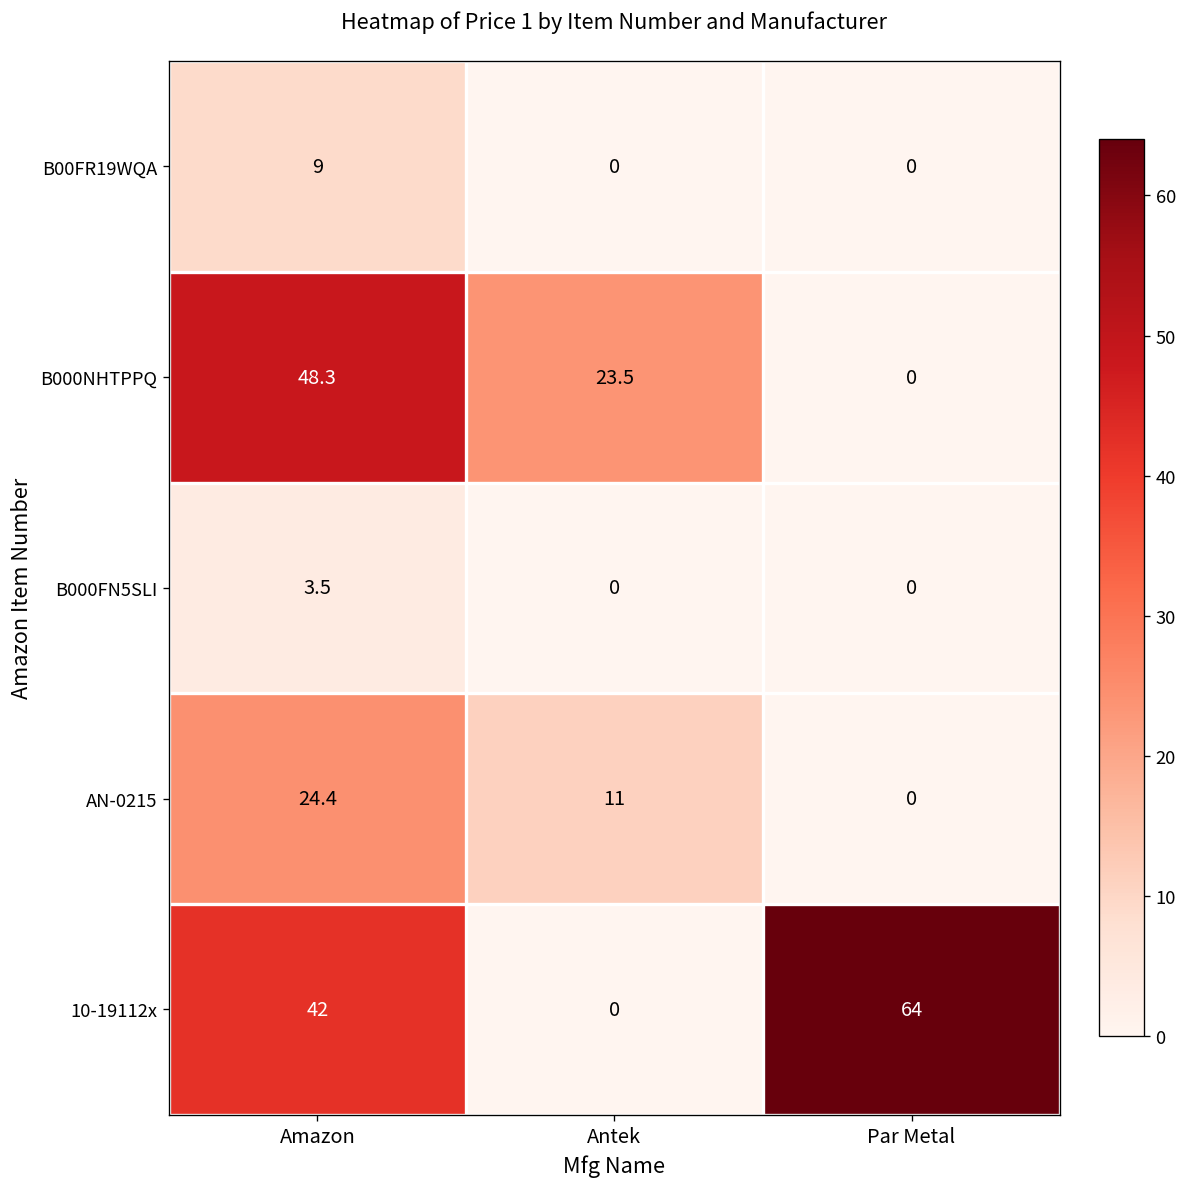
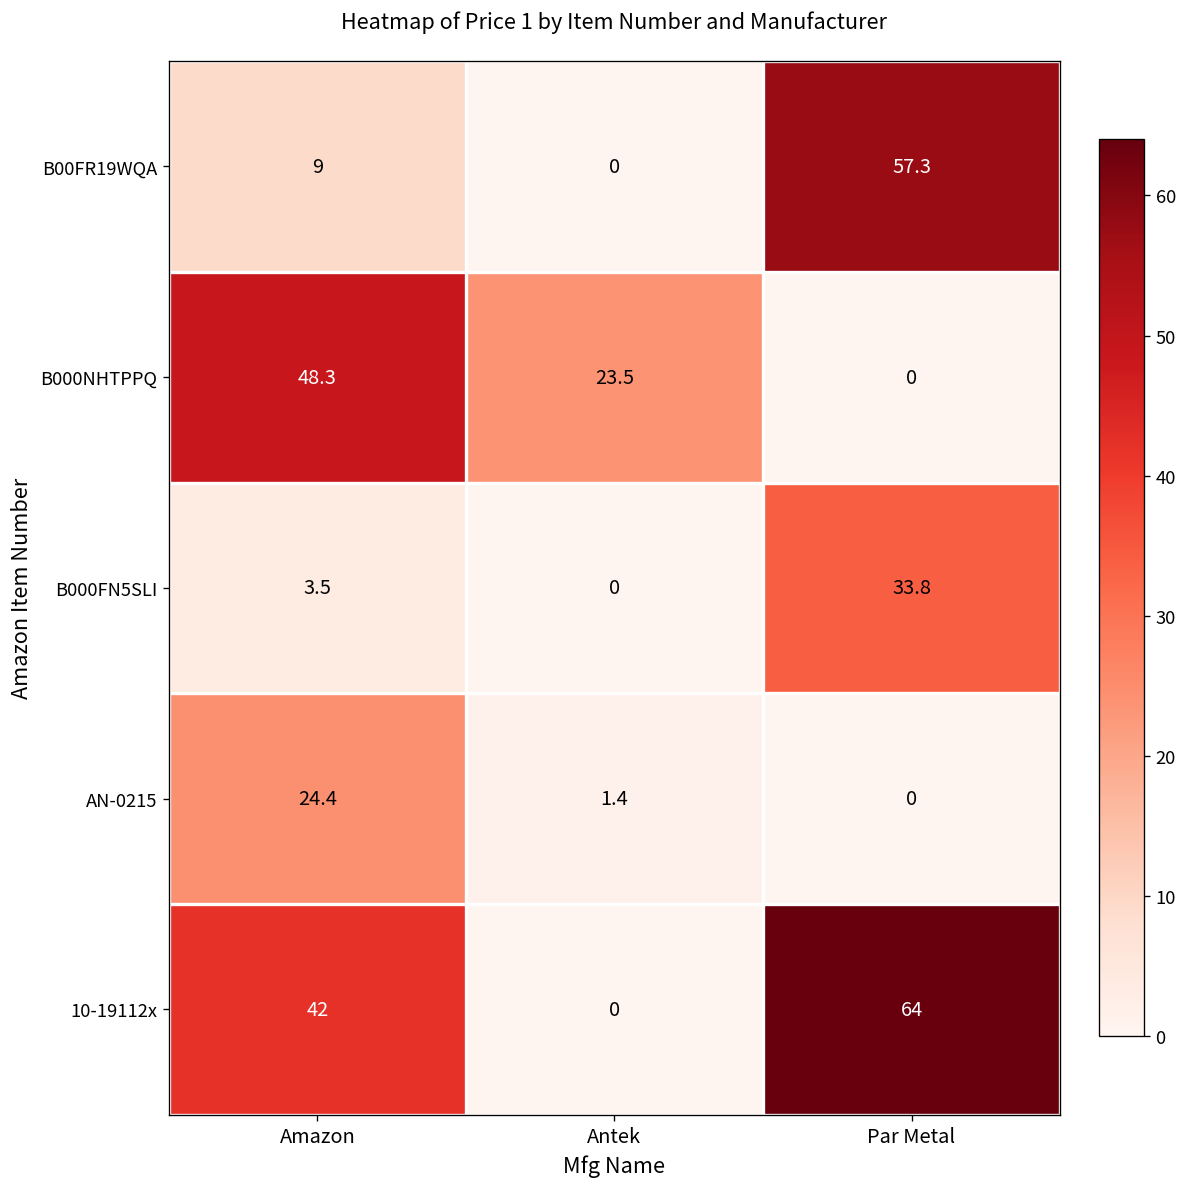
B00FR19WQA, Par Metal: 0 -> 57.3
B000FN5SLI, Par Metal: 0 -> 33.8
AN-0215, Antek: 11 -> 1.4
